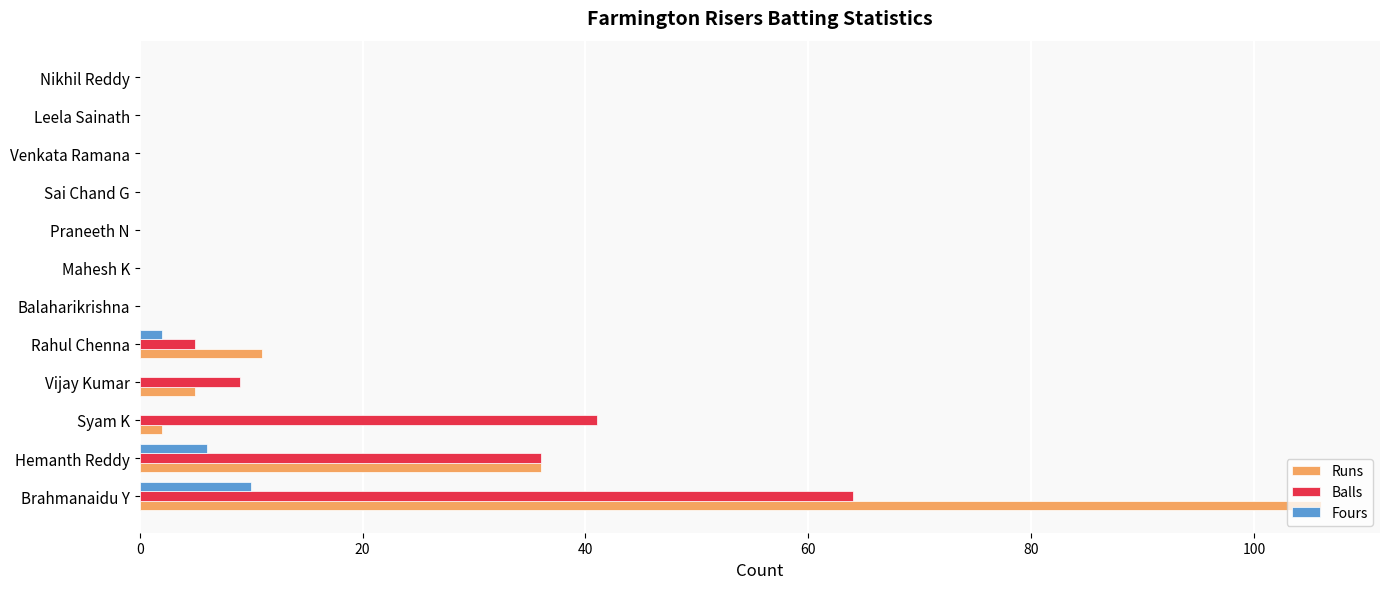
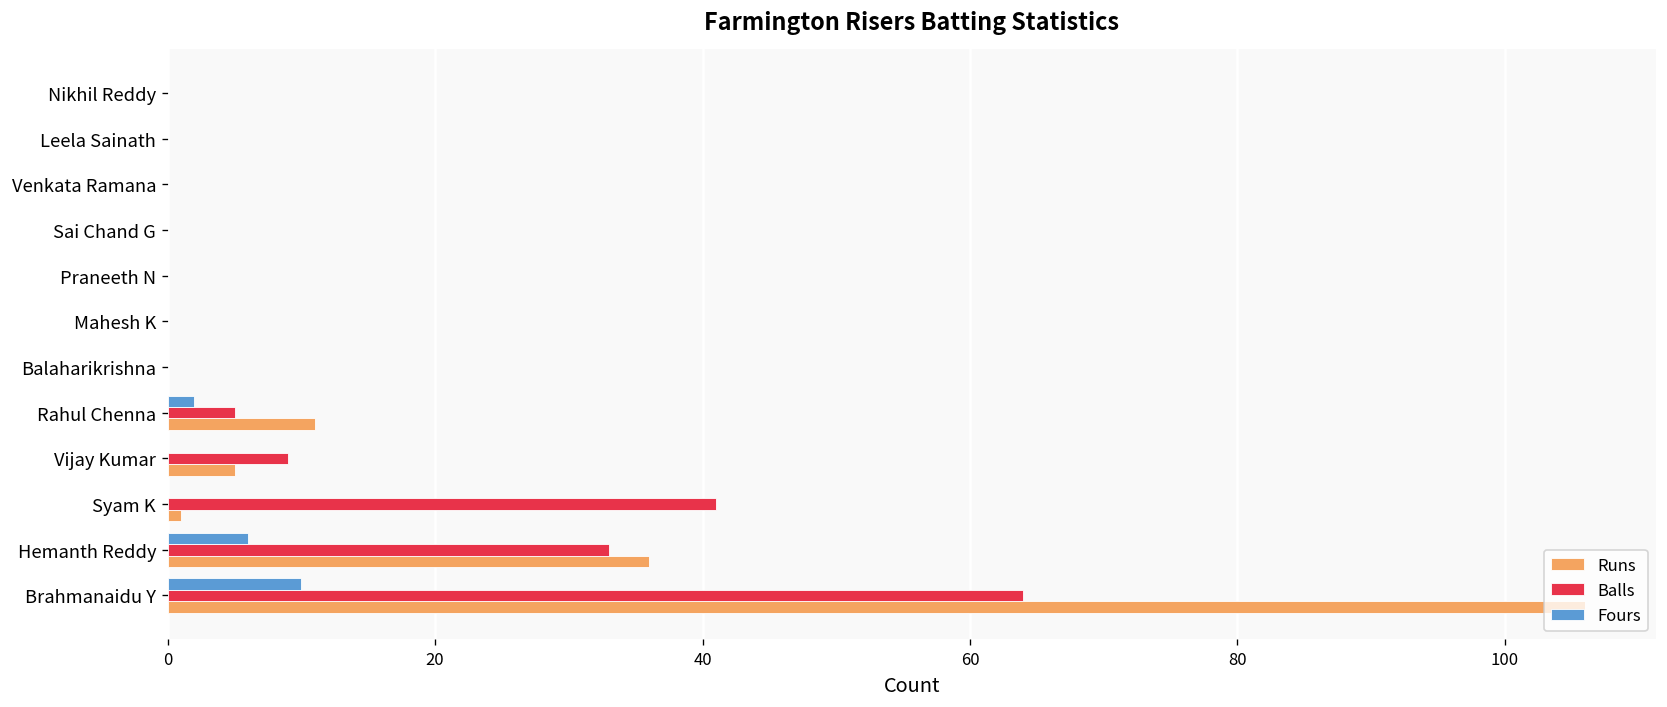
Runs, Syam K: 2 -> 1
Balls, Hemanth Reddy: 36 -> 33
